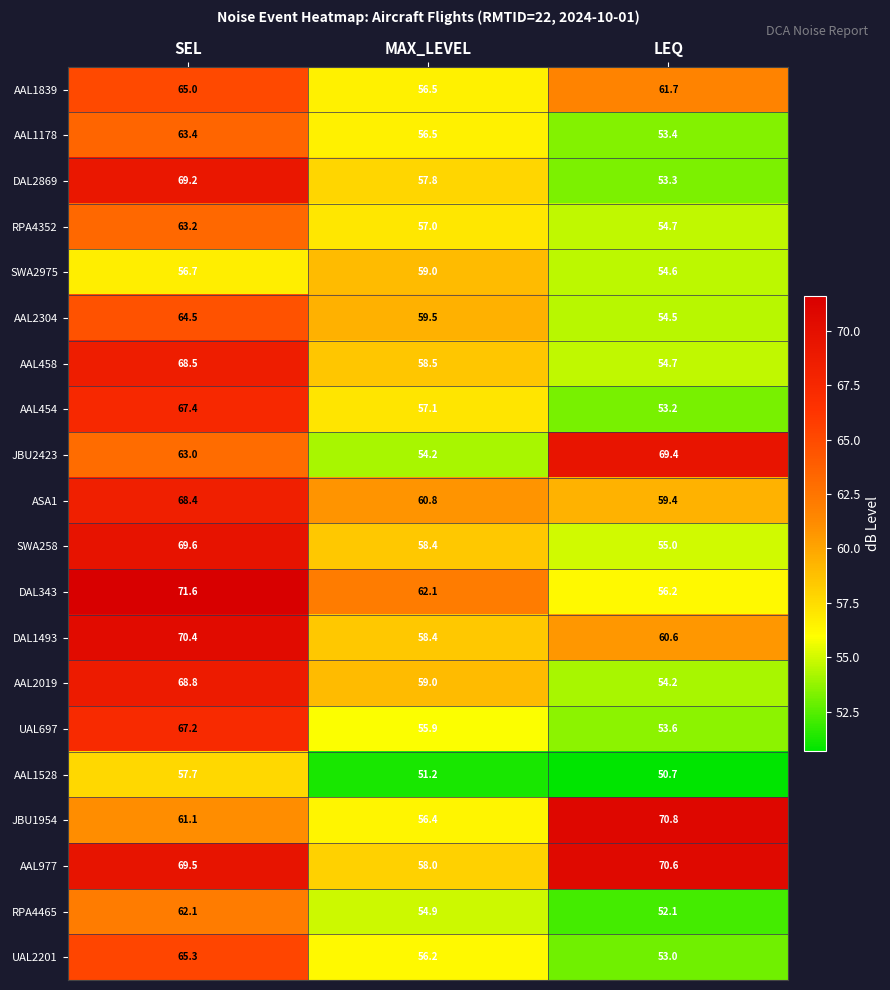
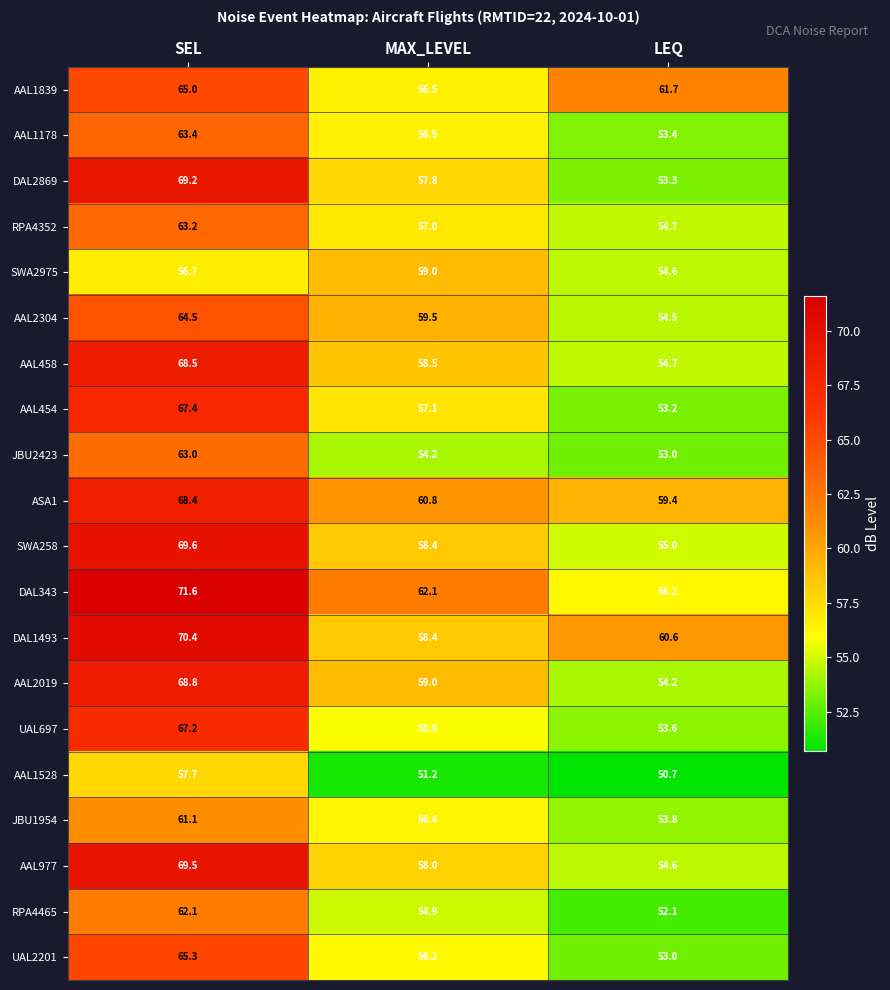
JBU2423, LEQ: 69.4 -> 53.0
JBU1954, LEQ: 70.8 -> 53.8
AAL977, LEQ: 70.6 -> 54.6
